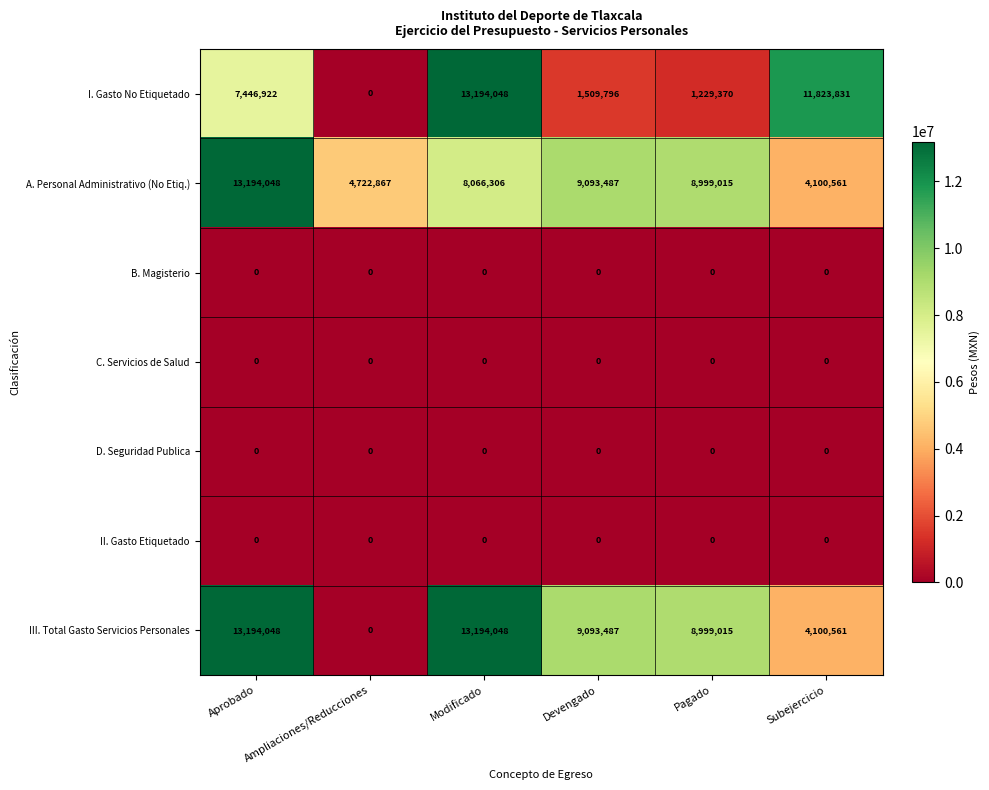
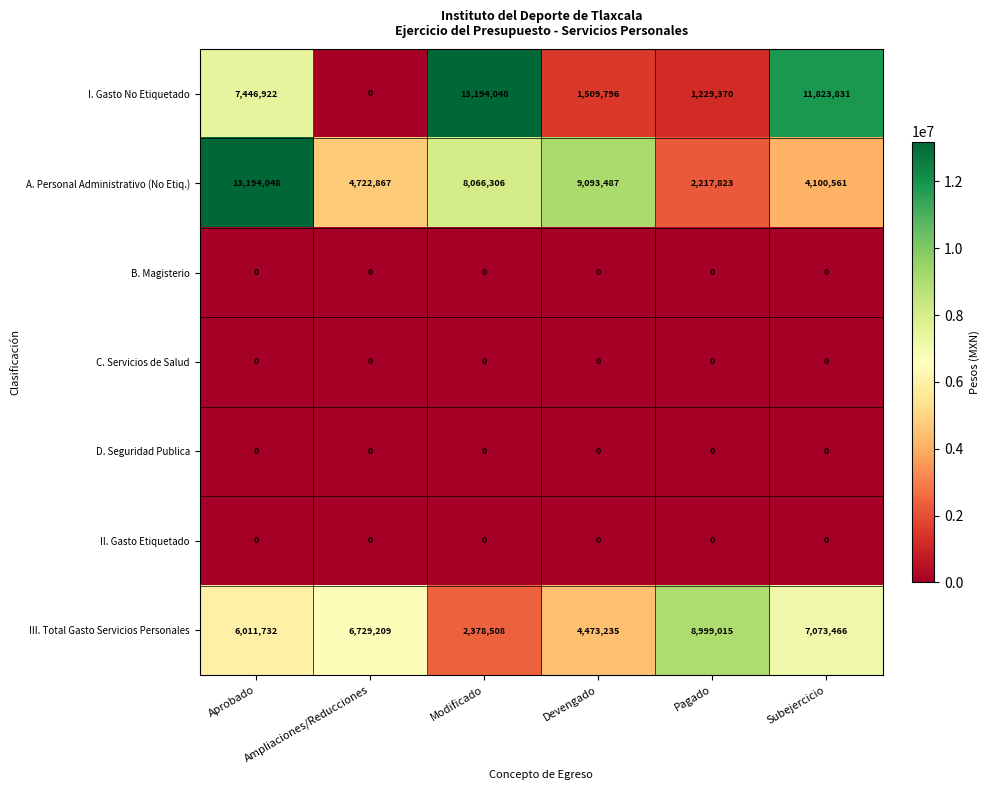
A. Personal Administrativo (No Etiq.), Pagado: 8,999,015 -> 2,217,823
III. Total Gasto Servicios Personales, Aprobado: 13,194,048 -> 6,011,732
III. Total Gasto Servicios Personales, Ampliaciones/Reducciones: 0 -> 6,729,209
III. Total Gasto Servicios Personales, Modificado: 13,194,048 -> 2,378,508
III. Total Gasto Servicios Personales, Devengado: 9,093,487 -> 4,473,235
III. Total Gasto Servicios Personales, Subejercicio: 4,100,561 -> 7,073,466
